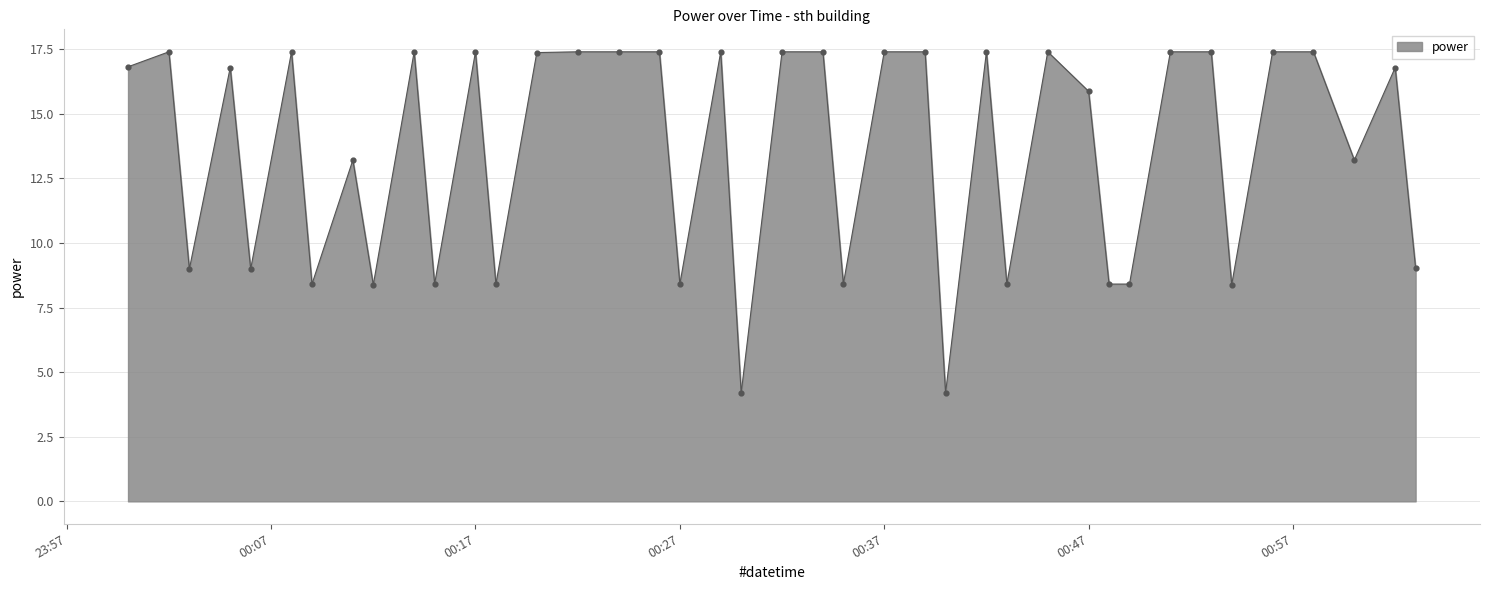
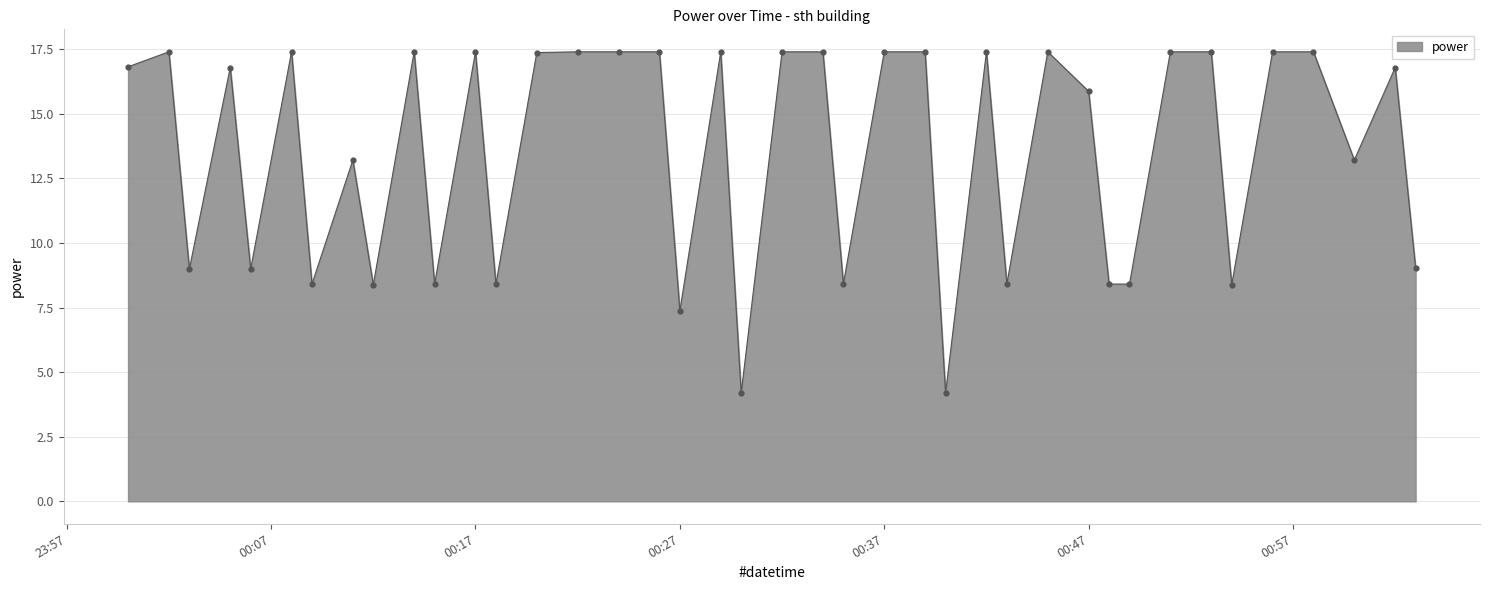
00:27: 8.4 -> 7.4
